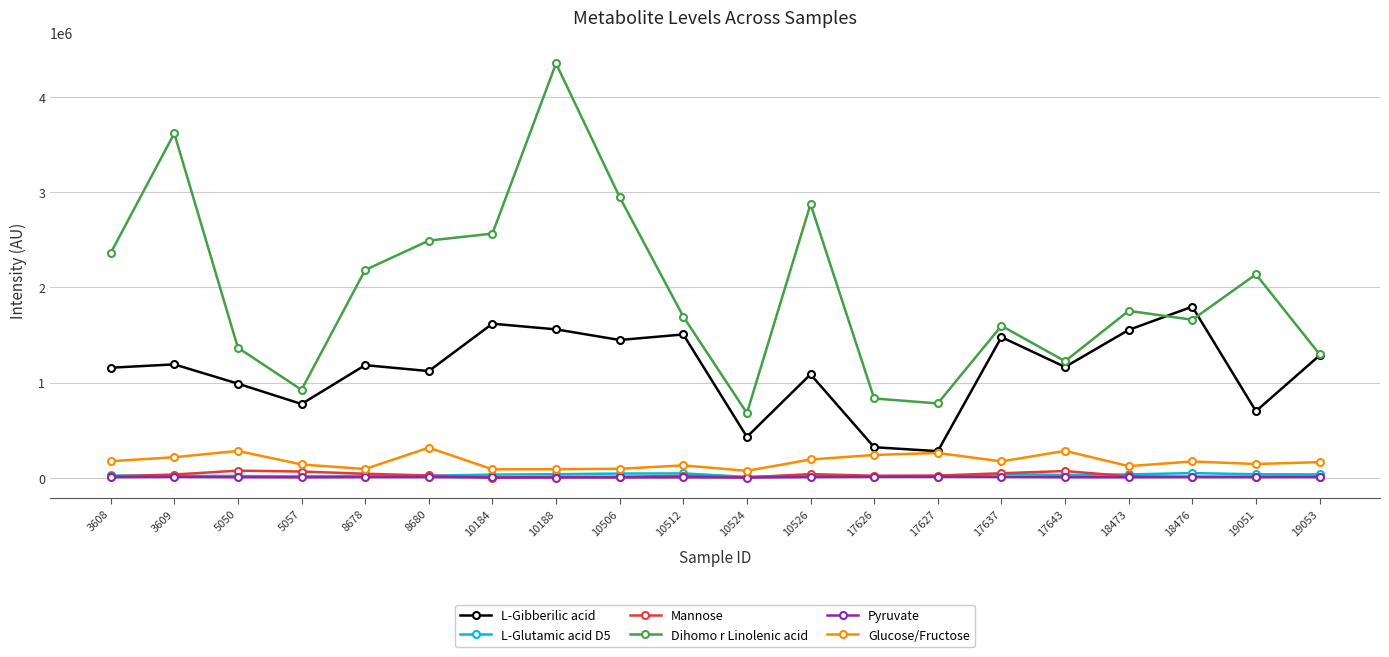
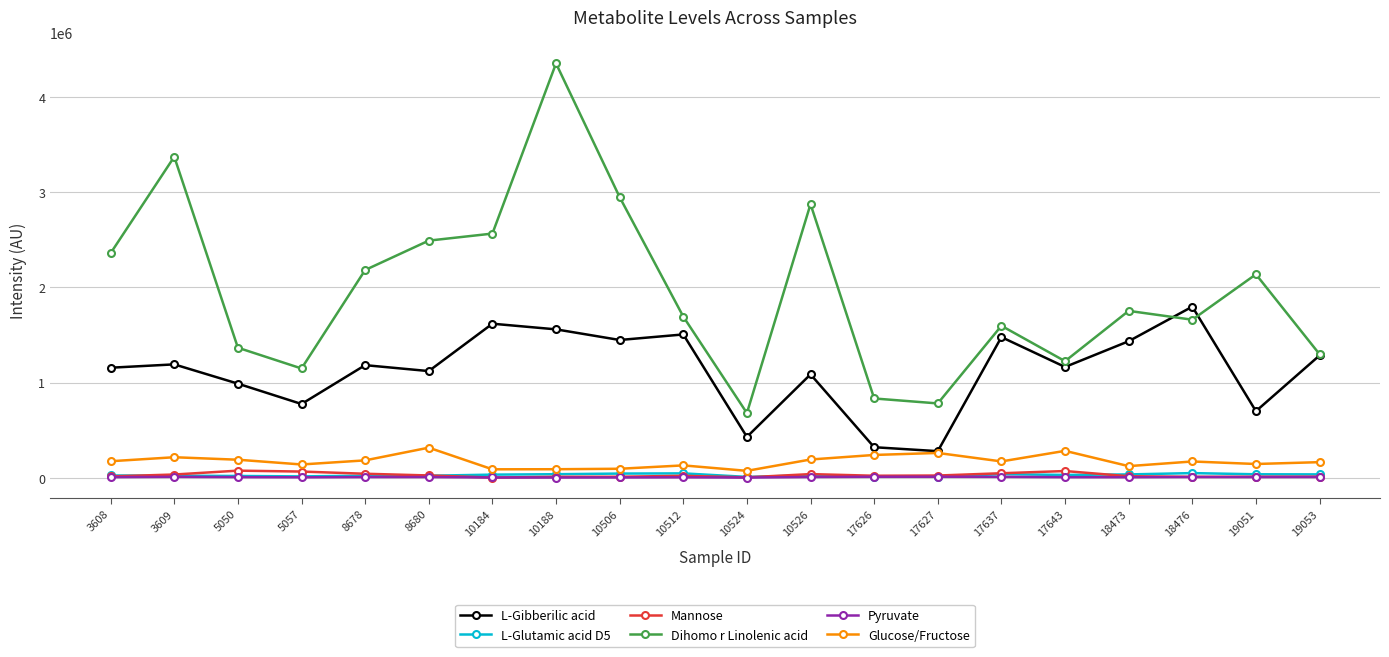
Dihomo r Linolenic acid, 3609: 3600000 -> 3400000
Glucose/Fructose, 5050: 300000 -> 200000
Dihomo r Linolenic acid, 5057: 900000 -> 1100000
Glucose/Fructose, 8678: 100000 -> 200000
L-Gibberilic acid, 18473: 1600000 -> 1400000
